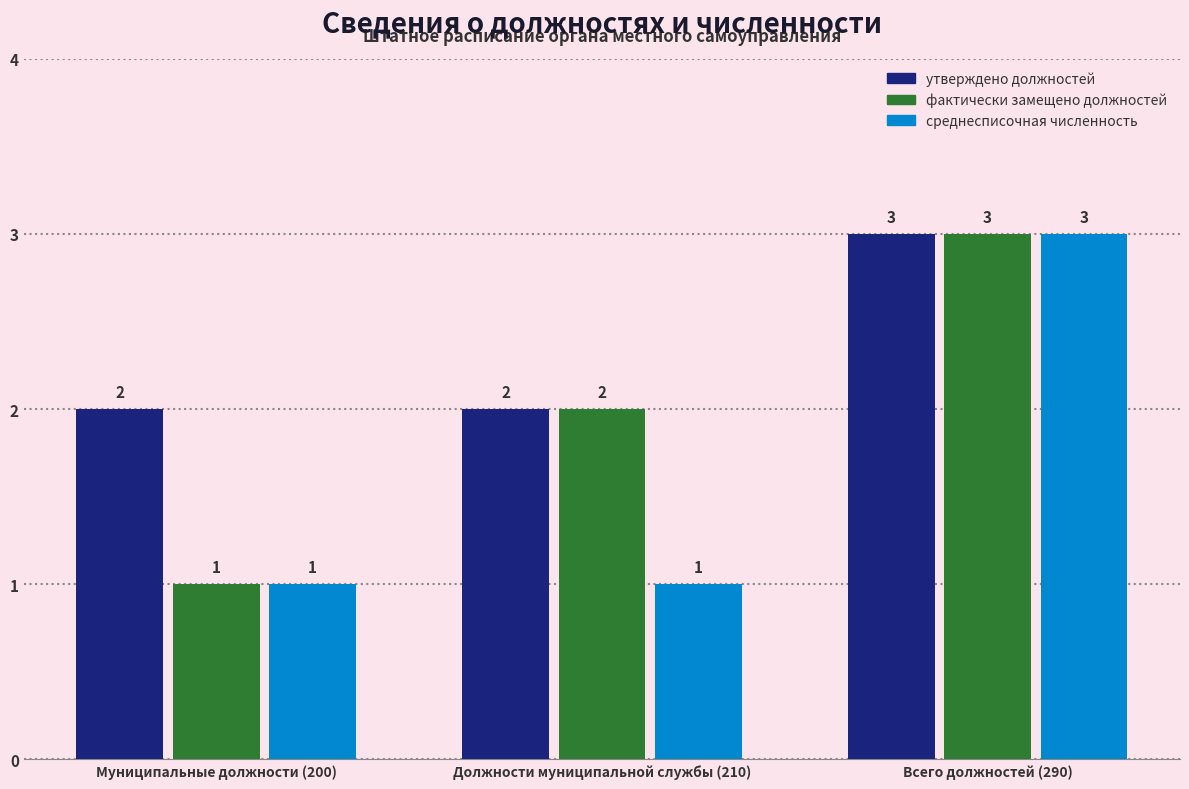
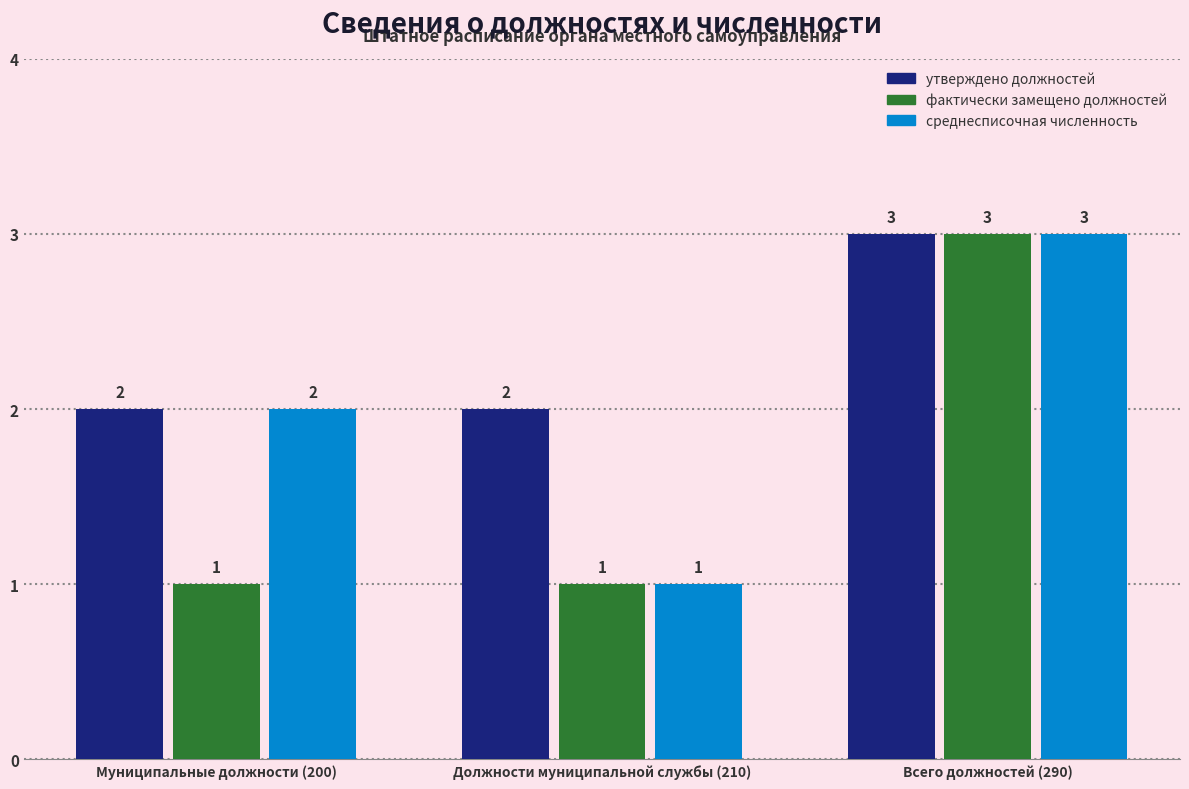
среднесписочная численность, Муниципальные должности (200): 1 -> 2
фактически замещено должностей, Должности муниципальной службы (210): 2 -> 1
